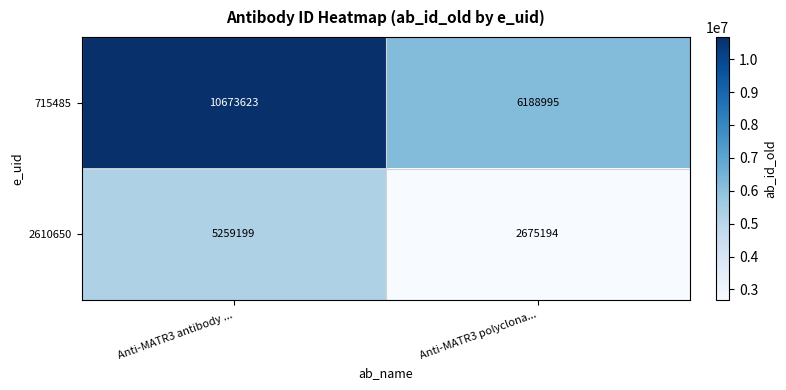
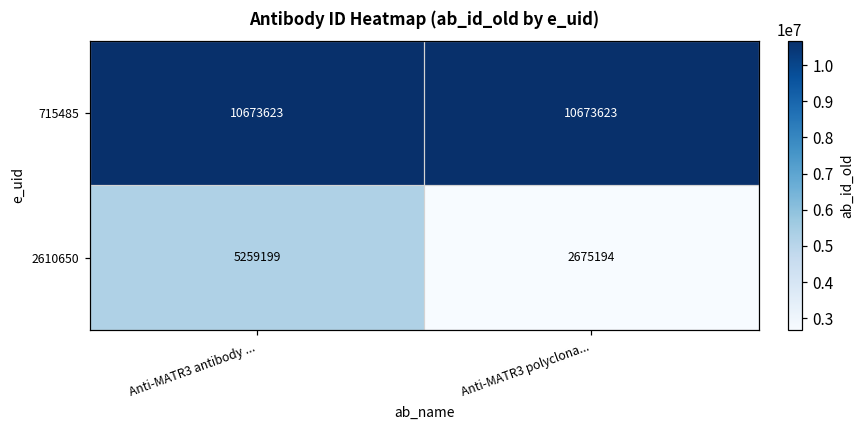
715485, Anti-MATR3 polyclona...: 6188995 -> 10673623
